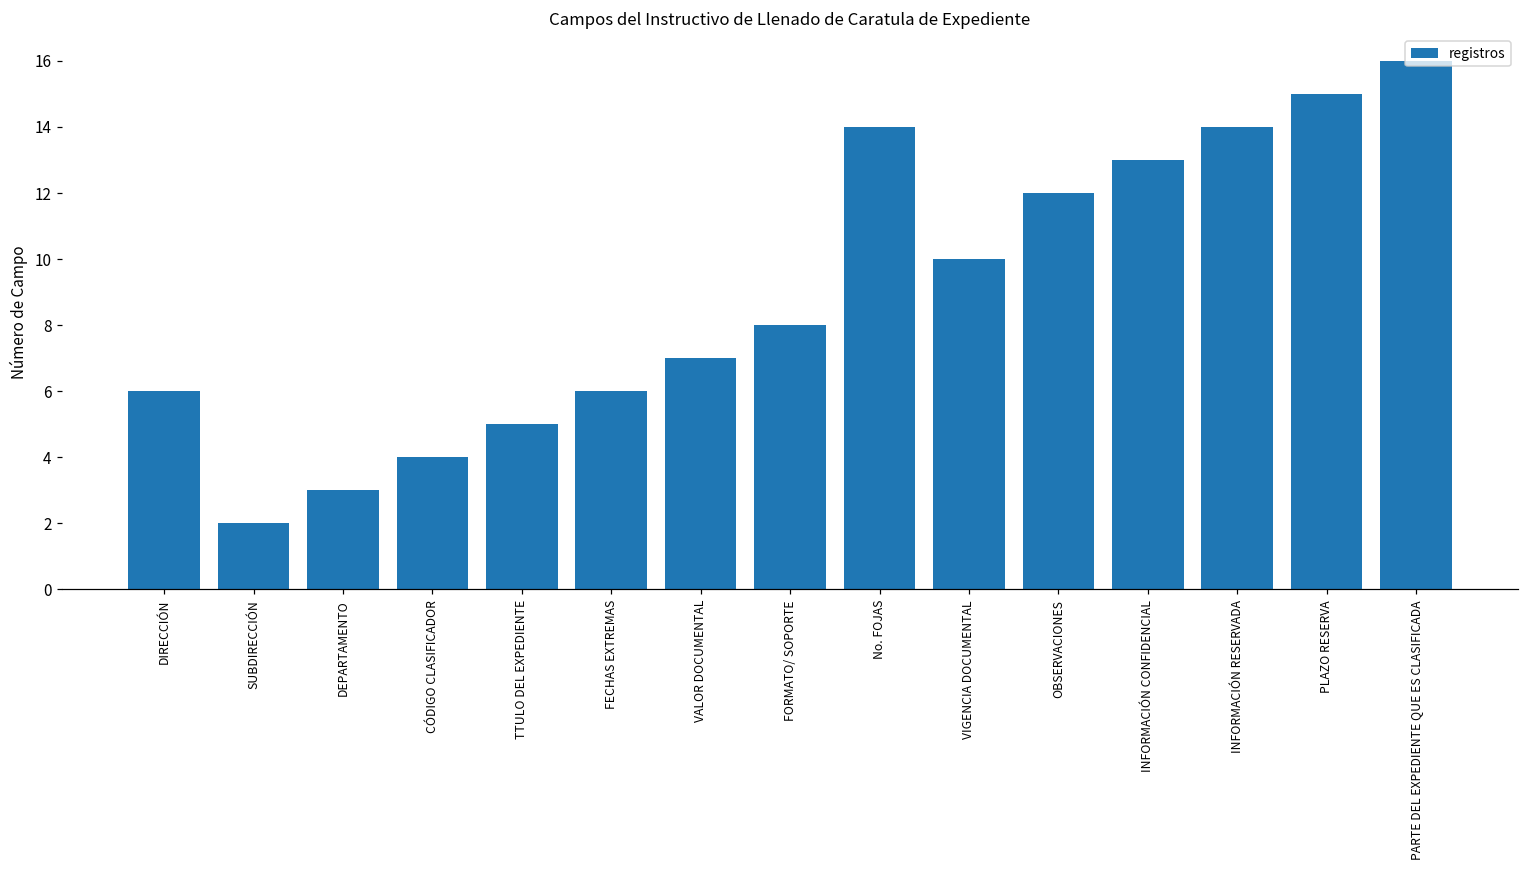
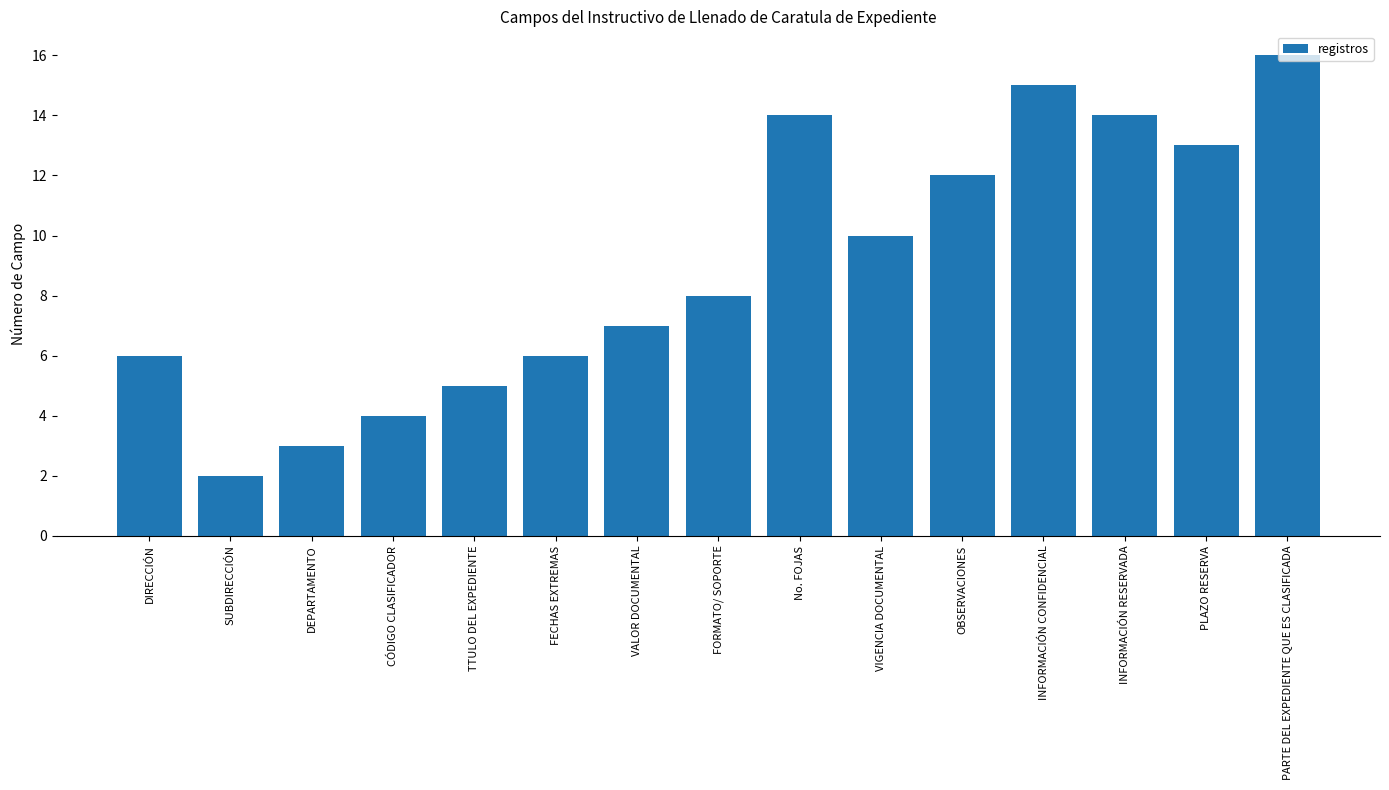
INFORMACIÓN CONFIDENCIAL: 13 -> 15
PLAZO RESERVA: 15 -> 13
